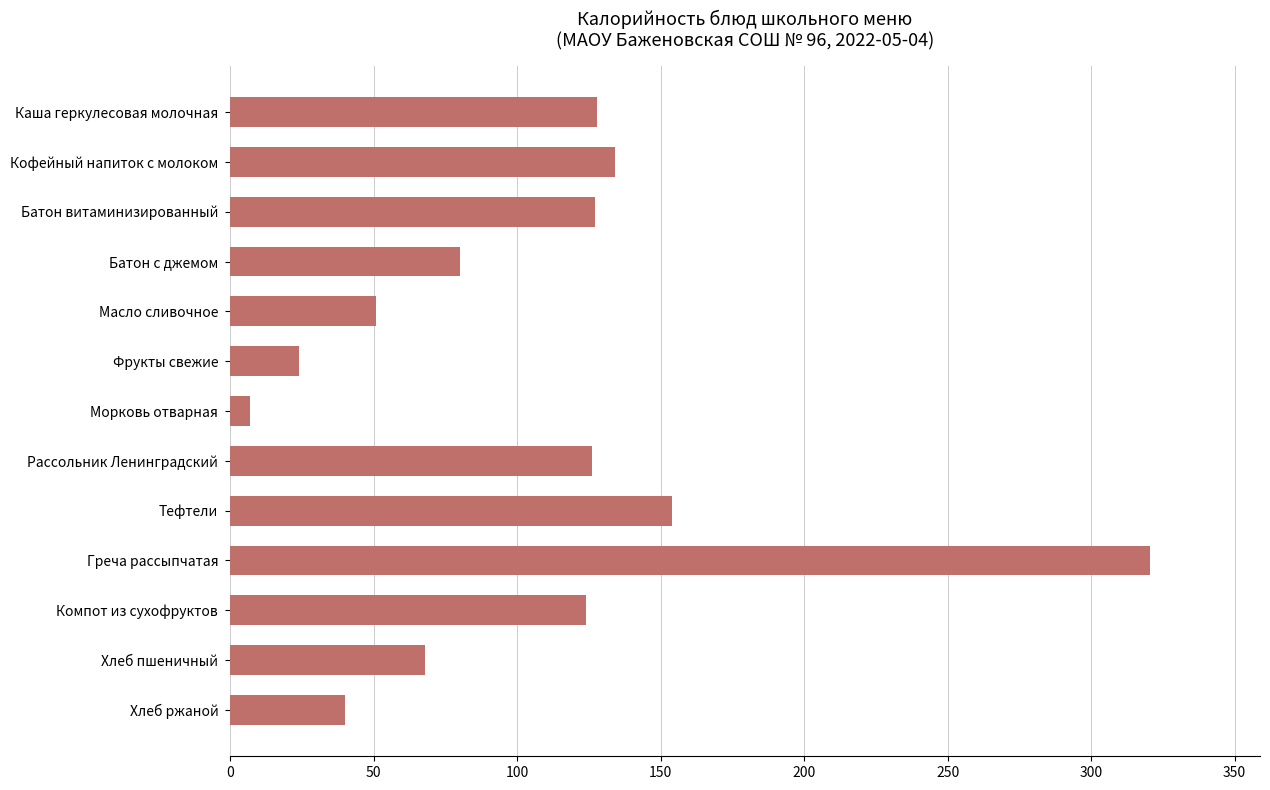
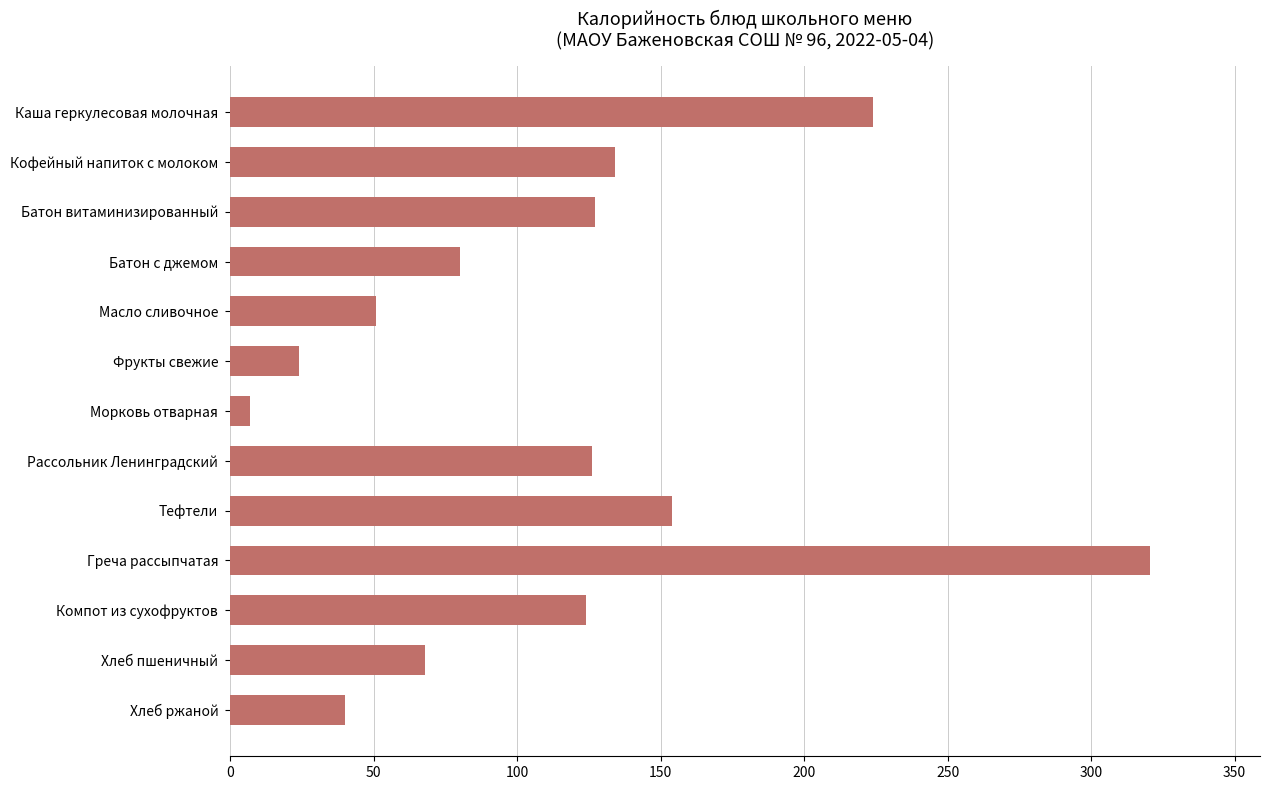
Каша геркулесовая молочная: 128 -> 224
